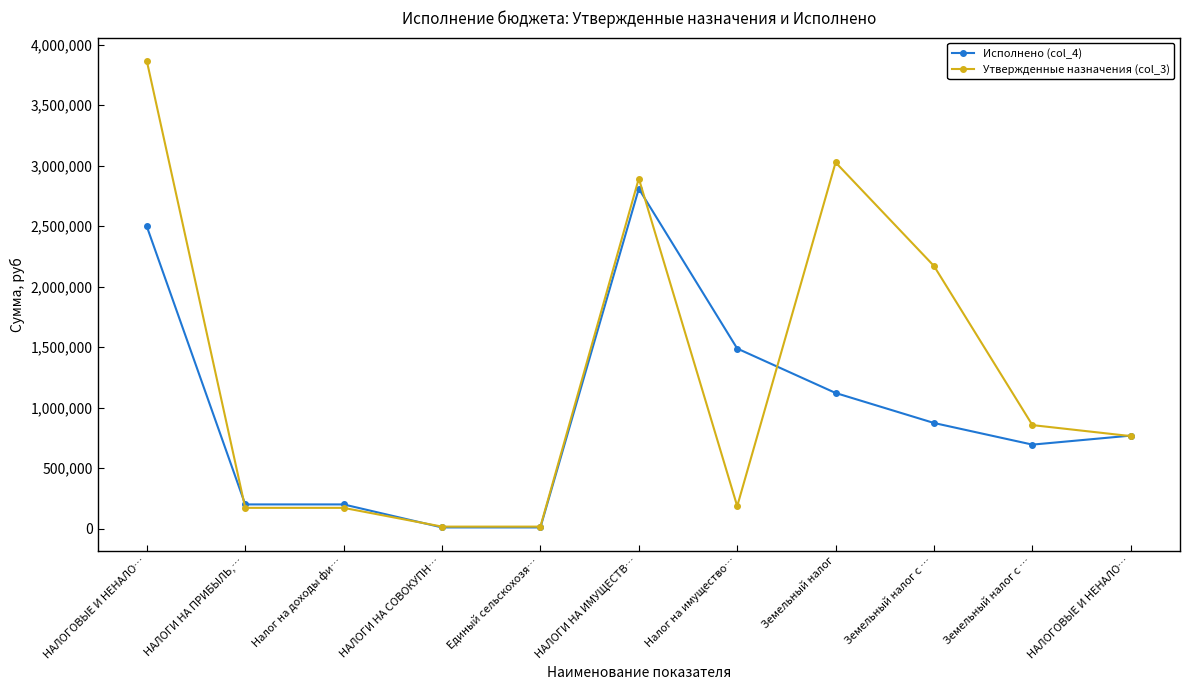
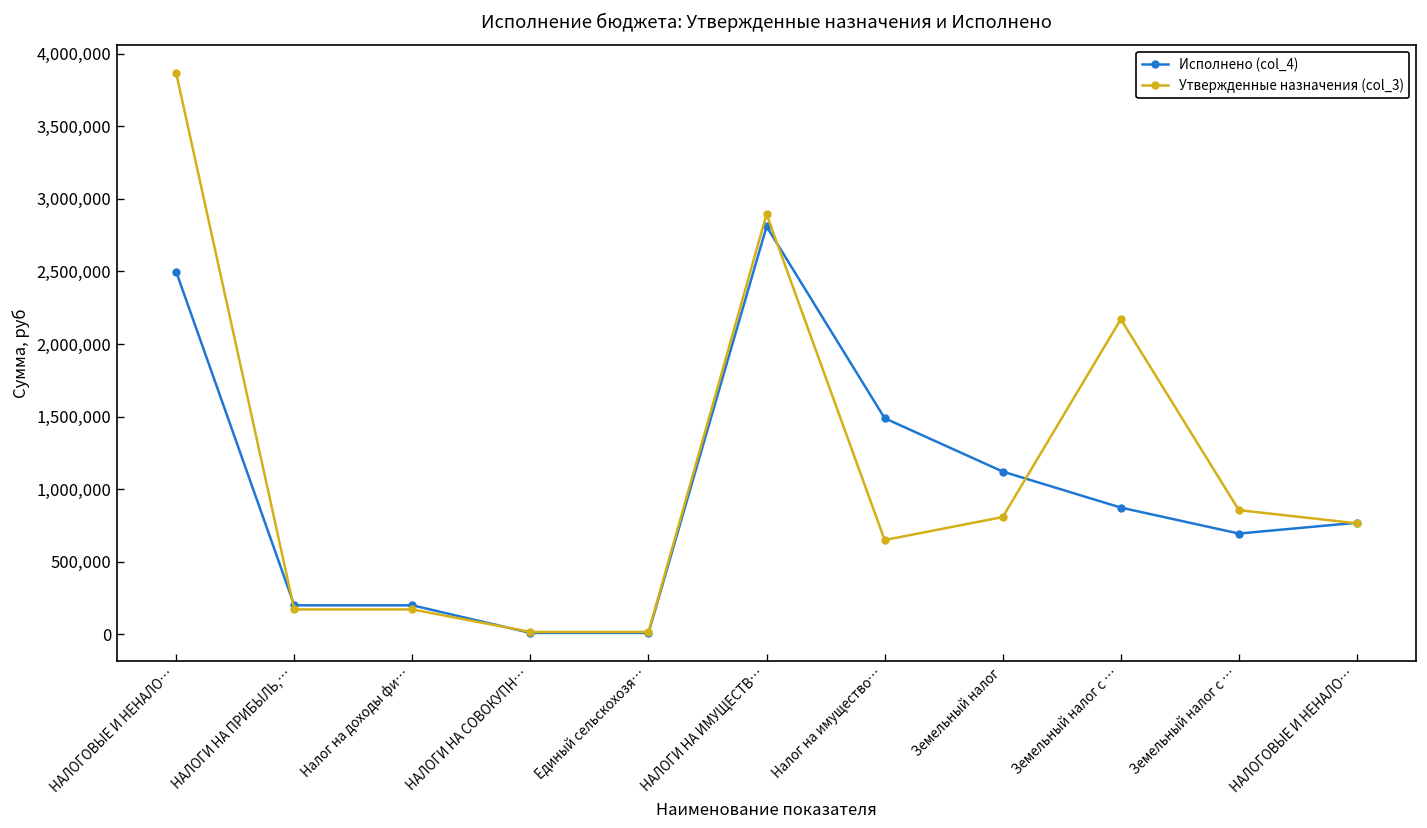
Утвержденные назначения (col_3), Налог на имущество…: 190,000 -> 650,000
Утвержденные назначения (col_3), Земельный налог: 3,030,000 -> 810,000
